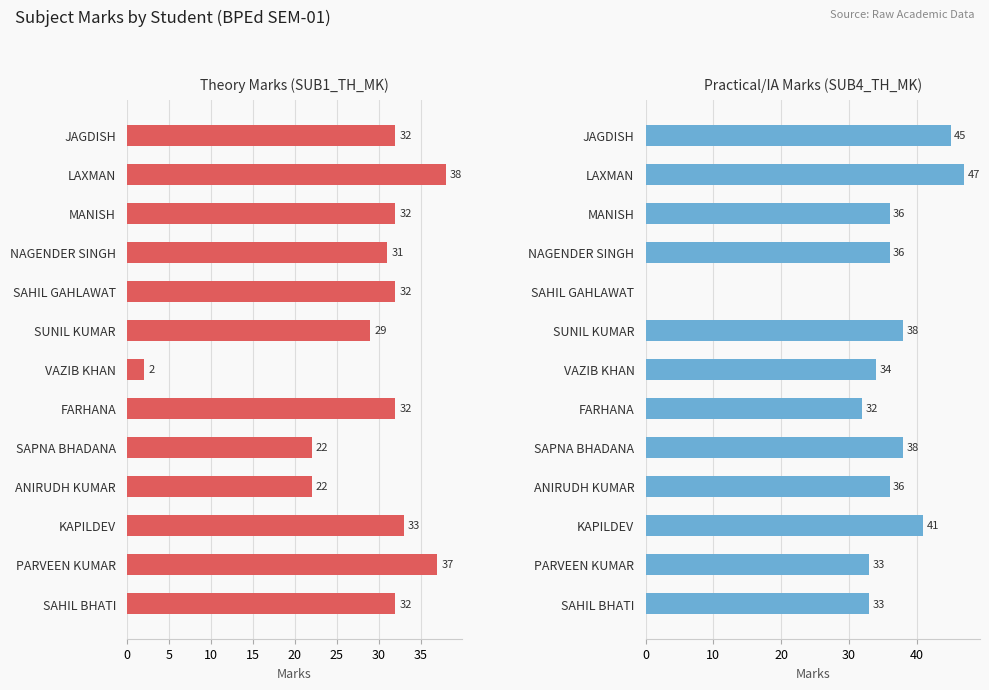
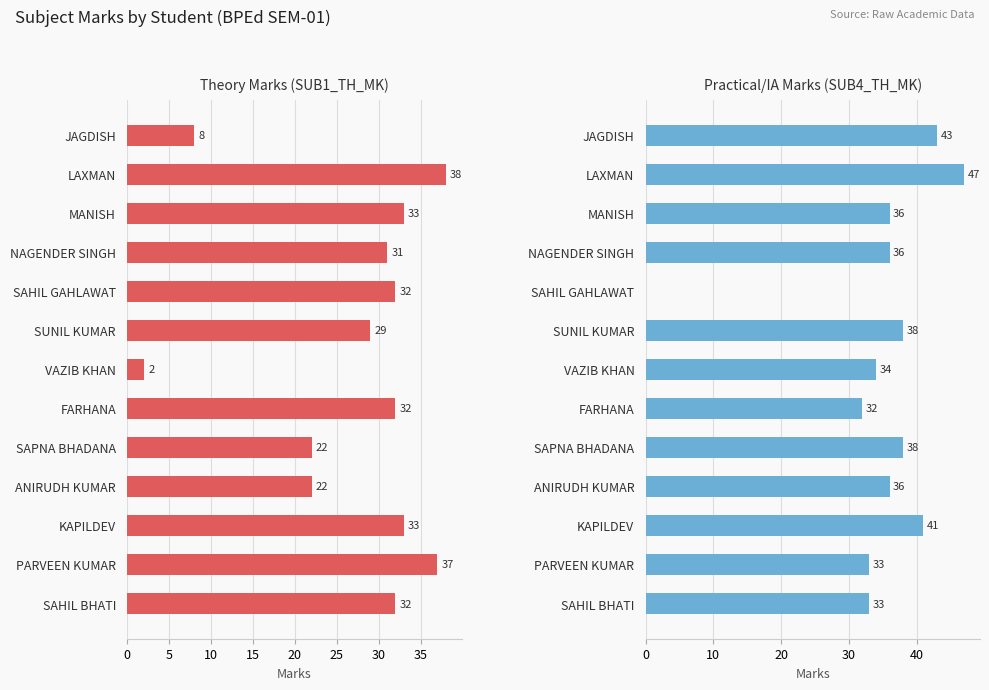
Theory Marks (SUB1_TH_MK), JAGDISH: 32 -> 8
Theory Marks (SUB1_TH_MK), MANISH: 32 -> 33
Practical/IA Marks (SUB4_TH_MK), JAGDISH: 45 -> 43
